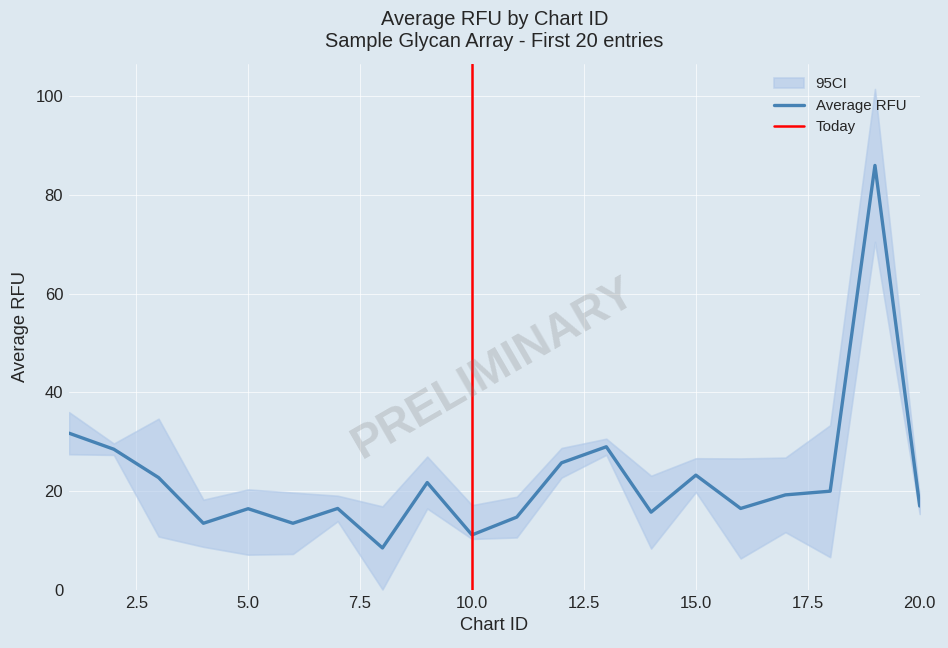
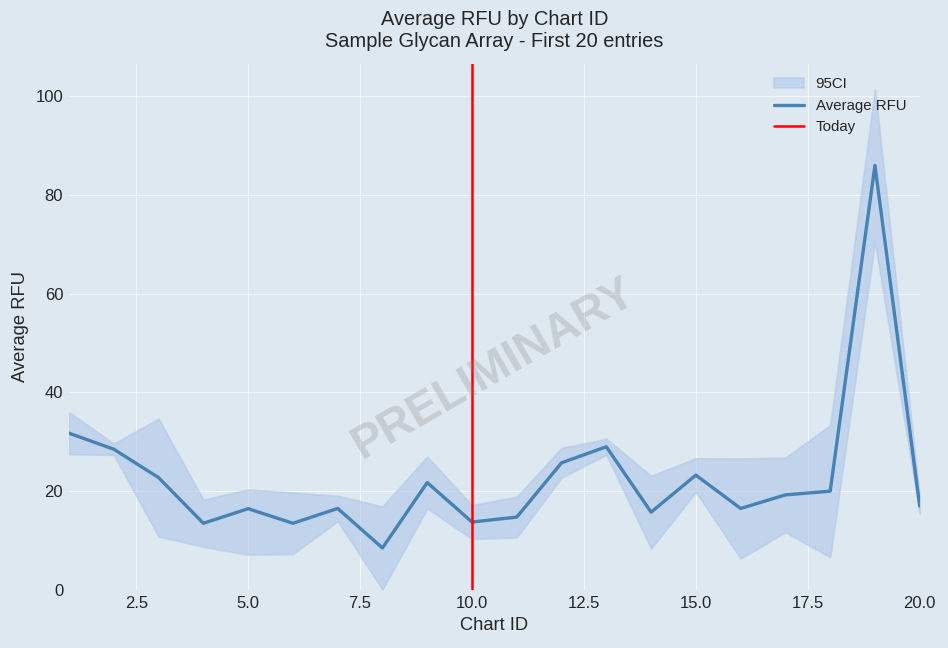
Average RFU, 10.0: 11 -> 14
